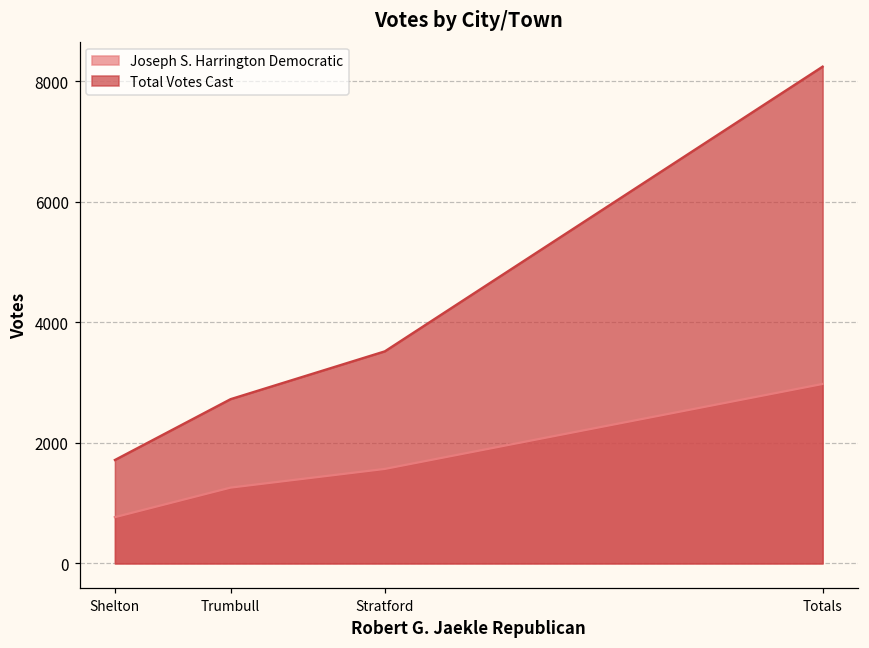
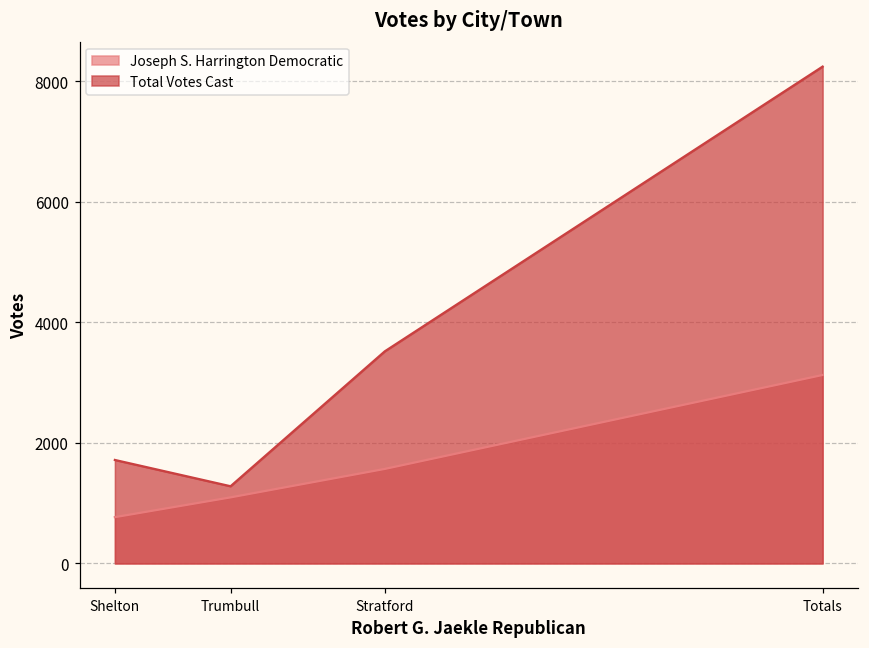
Joseph S. Harrington Democratic, Trumbull: 1300 -> 1100
Total Votes Cast, Trumbull: 2700 -> 1300
Joseph S. Harrington Democratic, Totals: 3000 -> 3100
